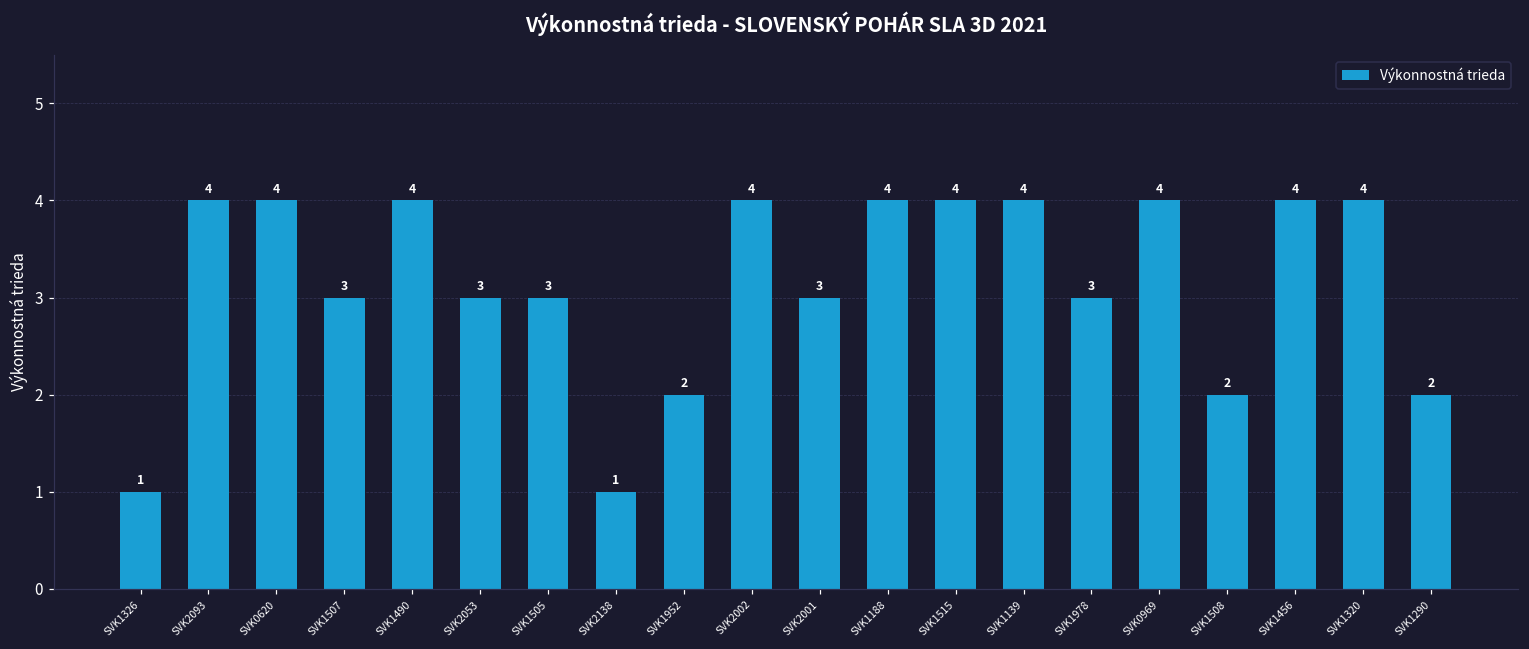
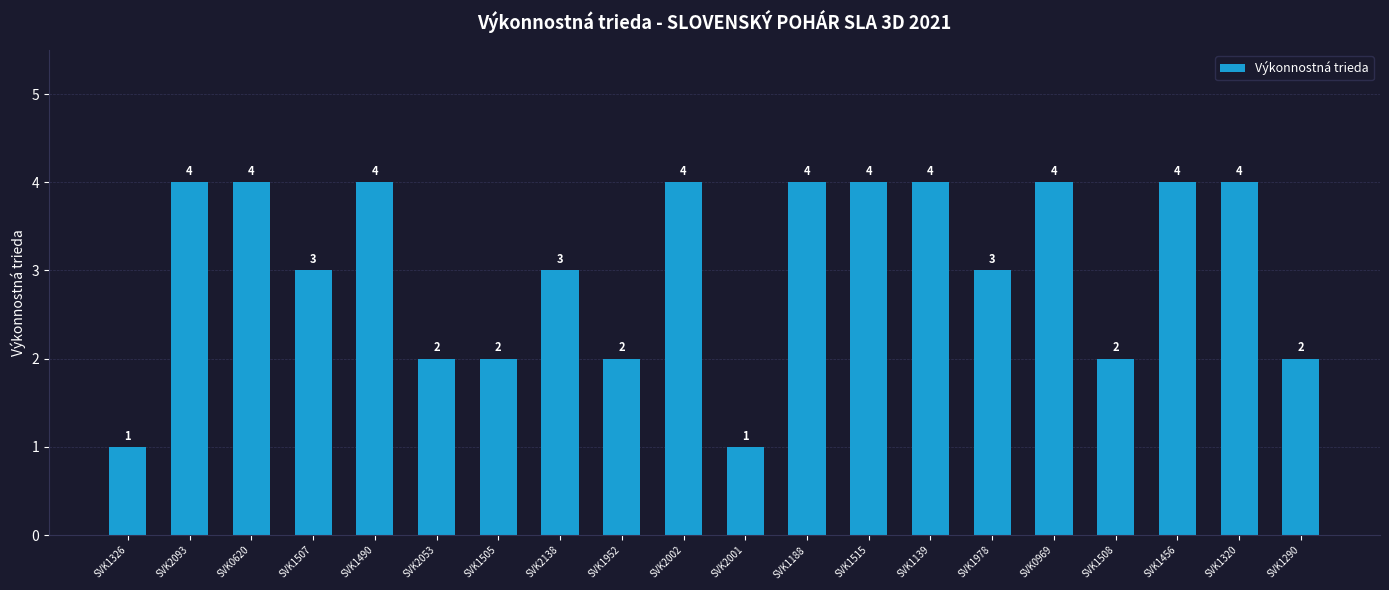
SVK2053: 3 -> 2
SVK1505: 3 -> 2
SVK2138: 1 -> 3
SVK2001: 3 -> 1
